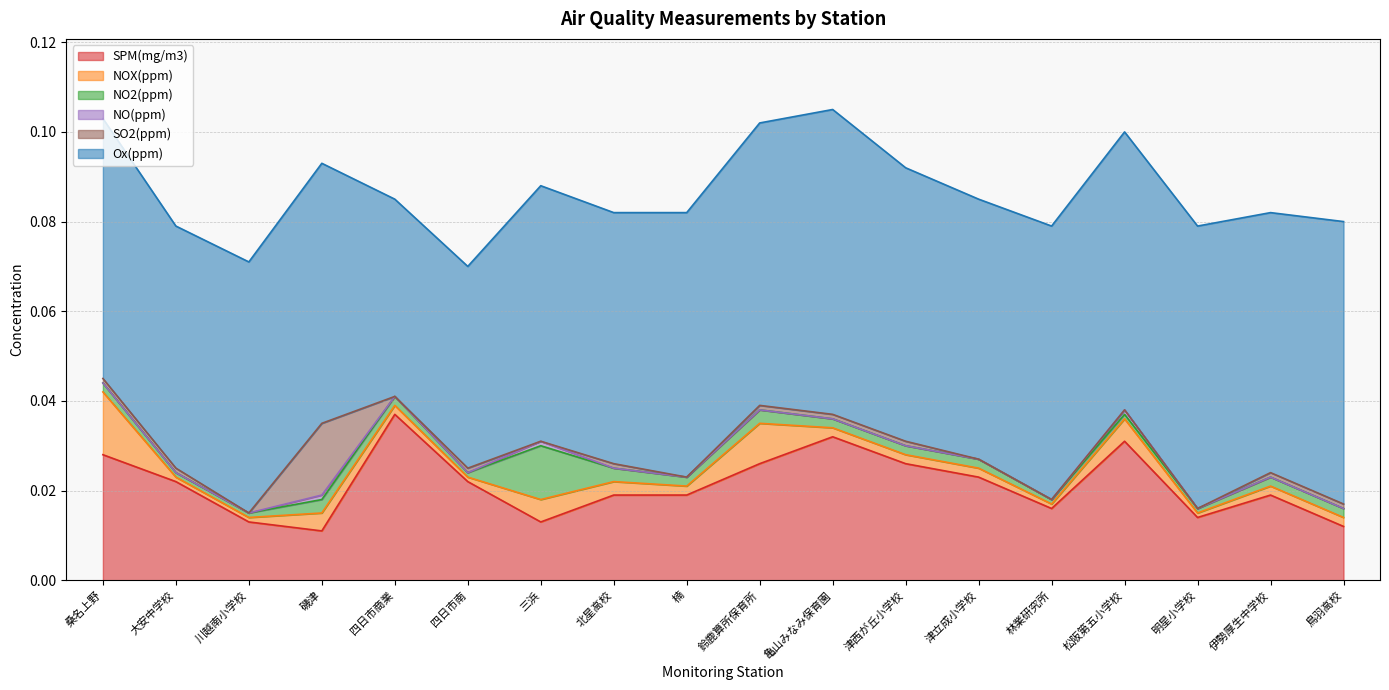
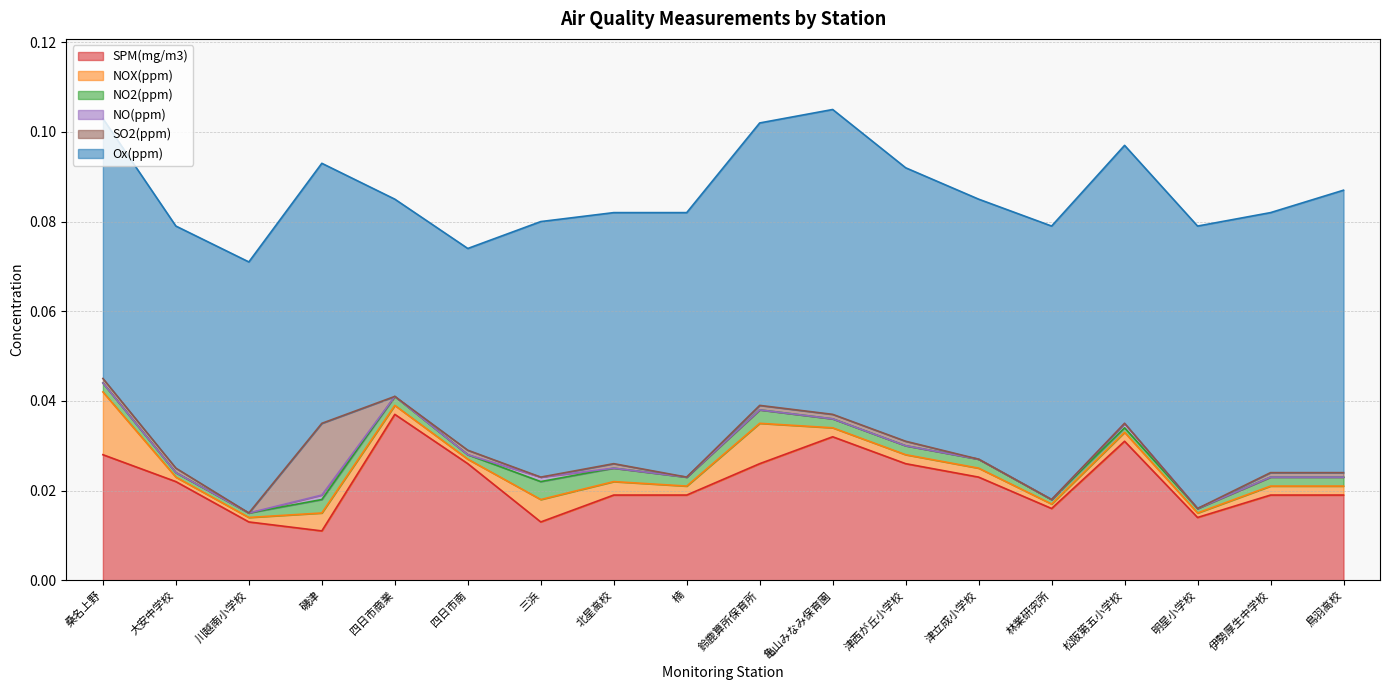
SPM(mg/m3), 四日市南: 0.022 -> 0.026
NO2(ppm), 三浜: 0.012 -> 0.004
NOX(ppm), 松阪第五小学校: 0.005 -> 0.002
SPM(mg/m3), 鳥羽高校: 0.012 -> 0.019
